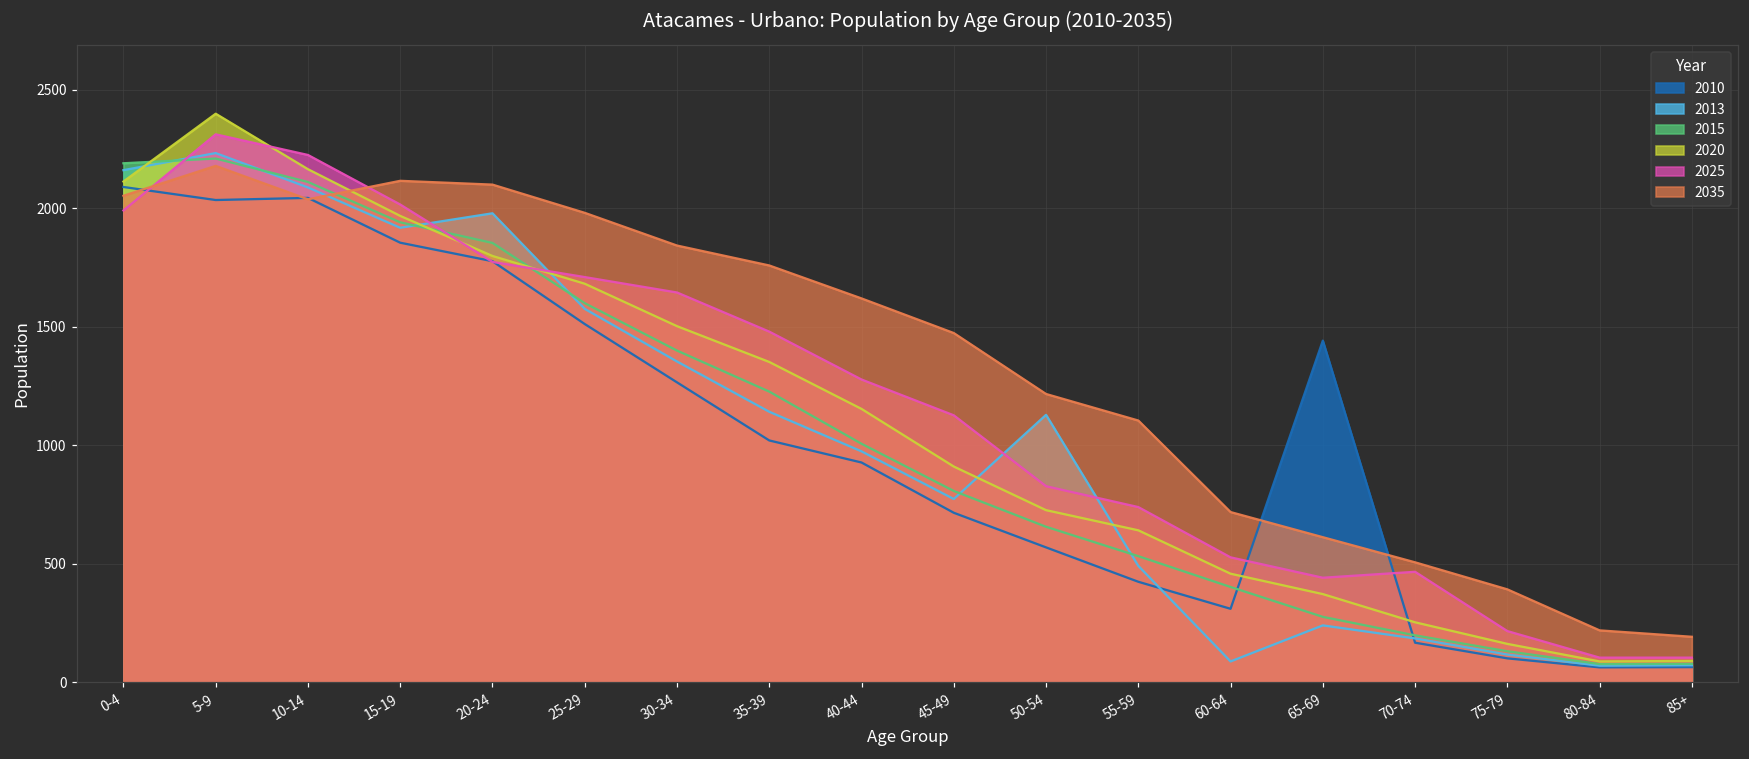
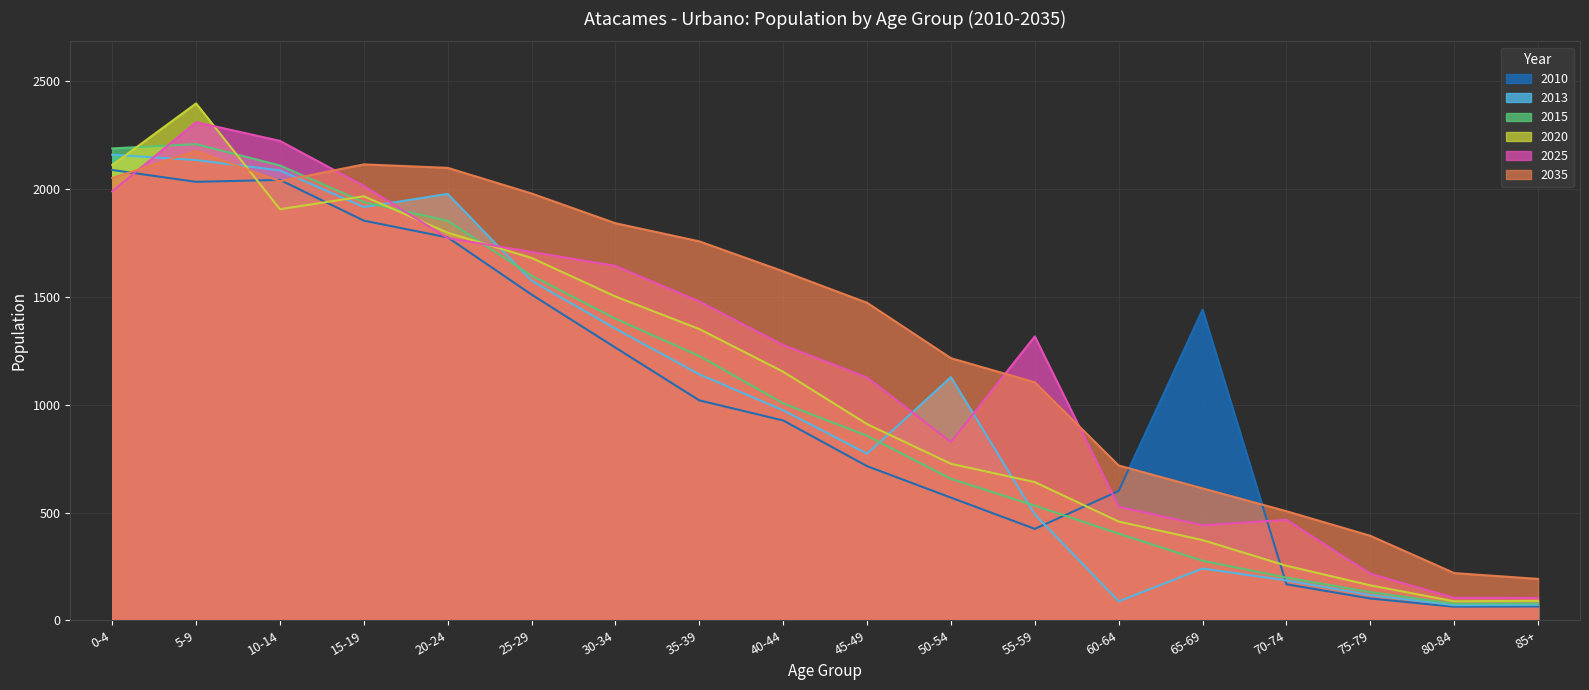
2013, 5-9: 2230 -> 2140
2020, 10-14: 2160 -> 1910
2015, 45-49: 810 -> 860
2025, 55-59: 740 -> 1320
2010, 60-64: 310 -> 600
